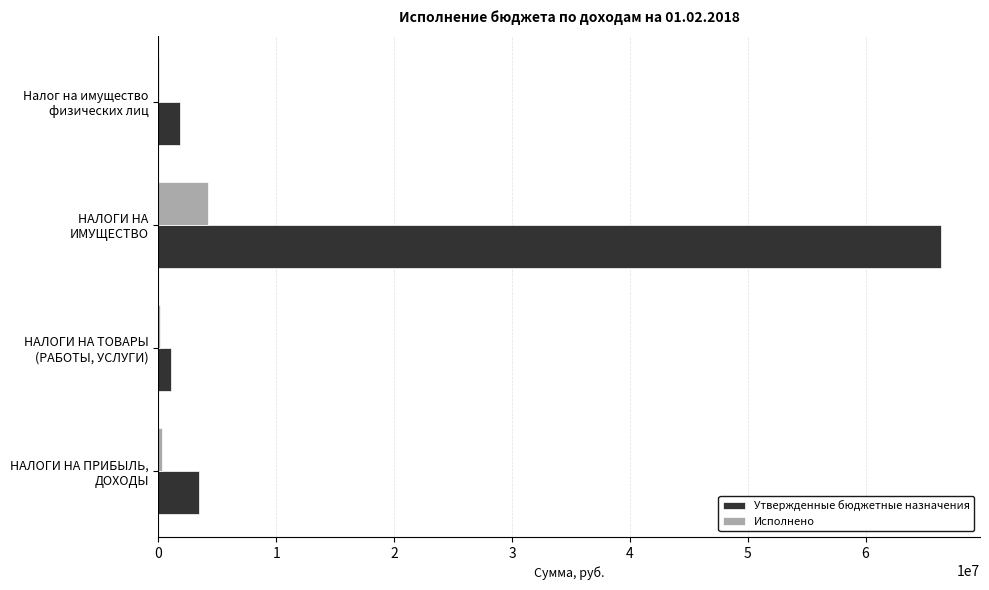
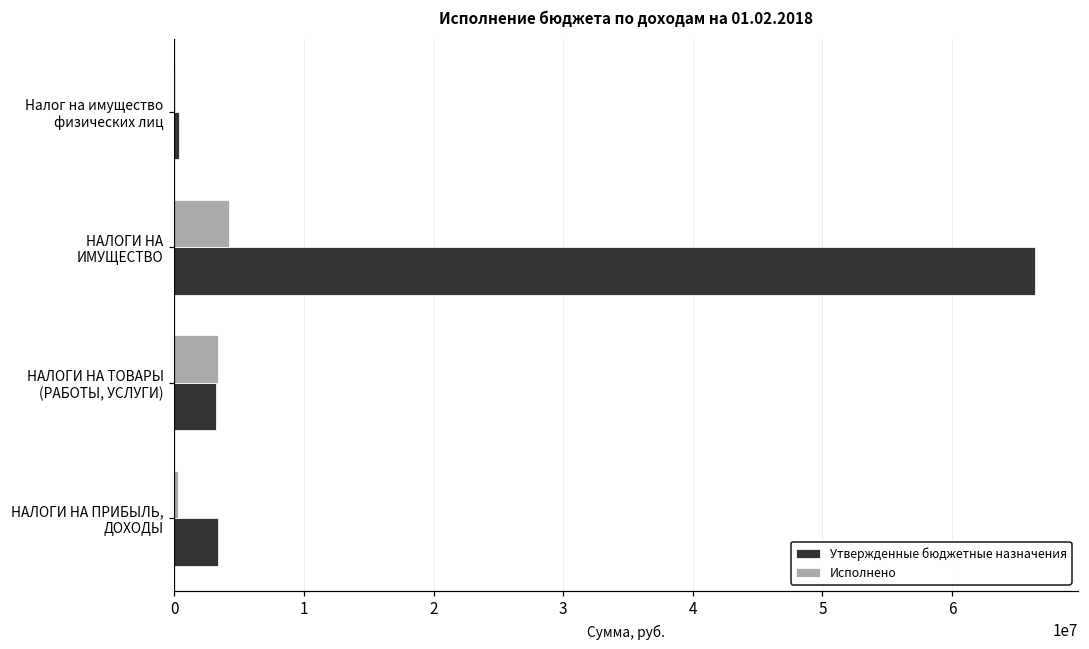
Утвержденные бюджетные назначения, Налог на имущество физических лиц: 1800000 -> 400000
Исполнено, НАЛОГИ НА ТОВАРЫ (РАБОТЫ, УСЛУГИ): 100000 -> 3300000
Утвержденные бюджетные назначения, НАЛОГИ НА ТОВАРЫ (РАБОТЫ, УСЛУГИ): 1100000 -> 3200000
